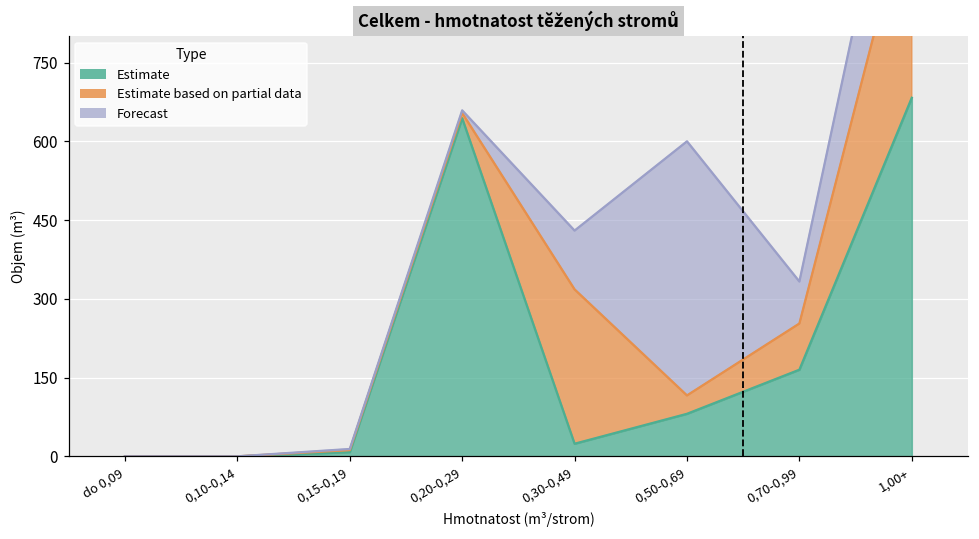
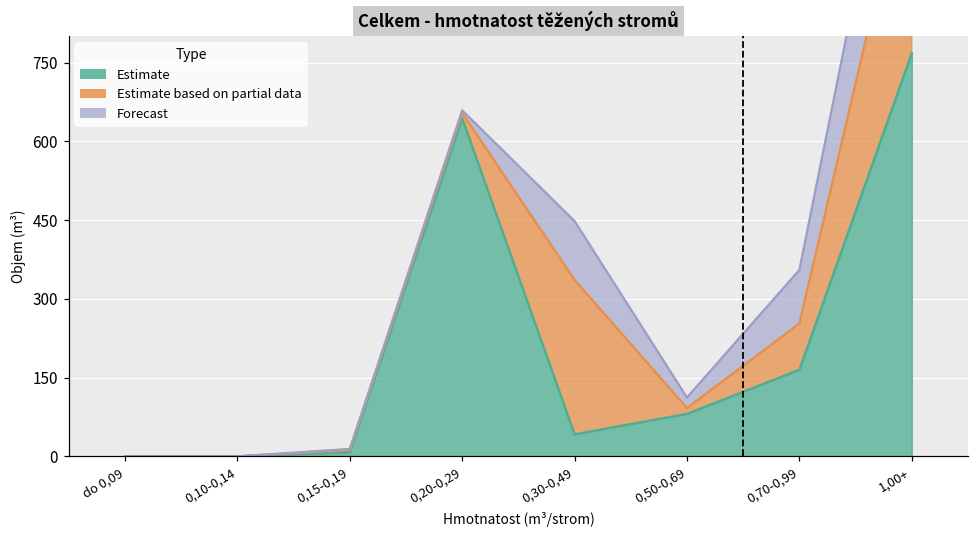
Estimate, 0,30-0,49: 20 -> 40
Estimate based on partial data, 0,50-0,69: 40 -> 10
Forecast, 0,50-0,69: 480 -> 20
Forecast, 0,70-0,99: 80 -> 100
Estimate, 1,00+: 680 -> 770
